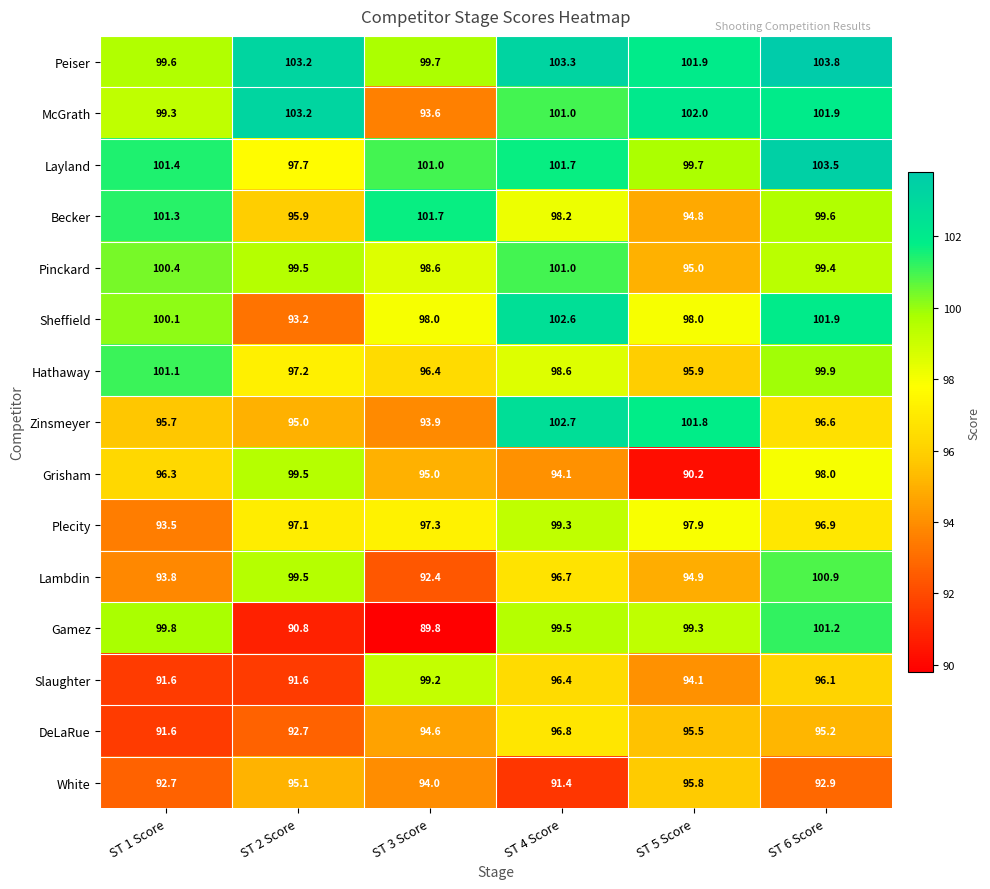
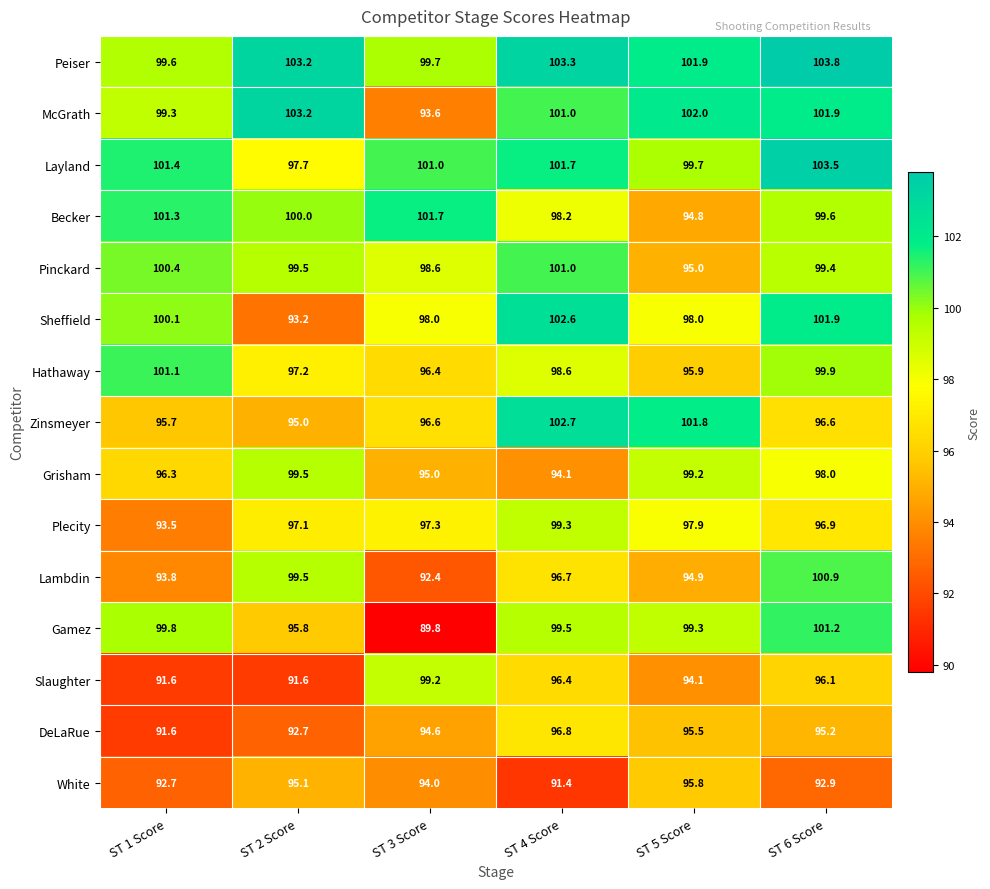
Becker, ST 2 Score: 95.9 -> 100.0
Zinsmeyer, ST 3 Score: 93.9 -> 96.6
Grisham, ST 5 Score: 90.2 -> 99.2
Gamez, ST 2 Score: 90.8 -> 95.8
